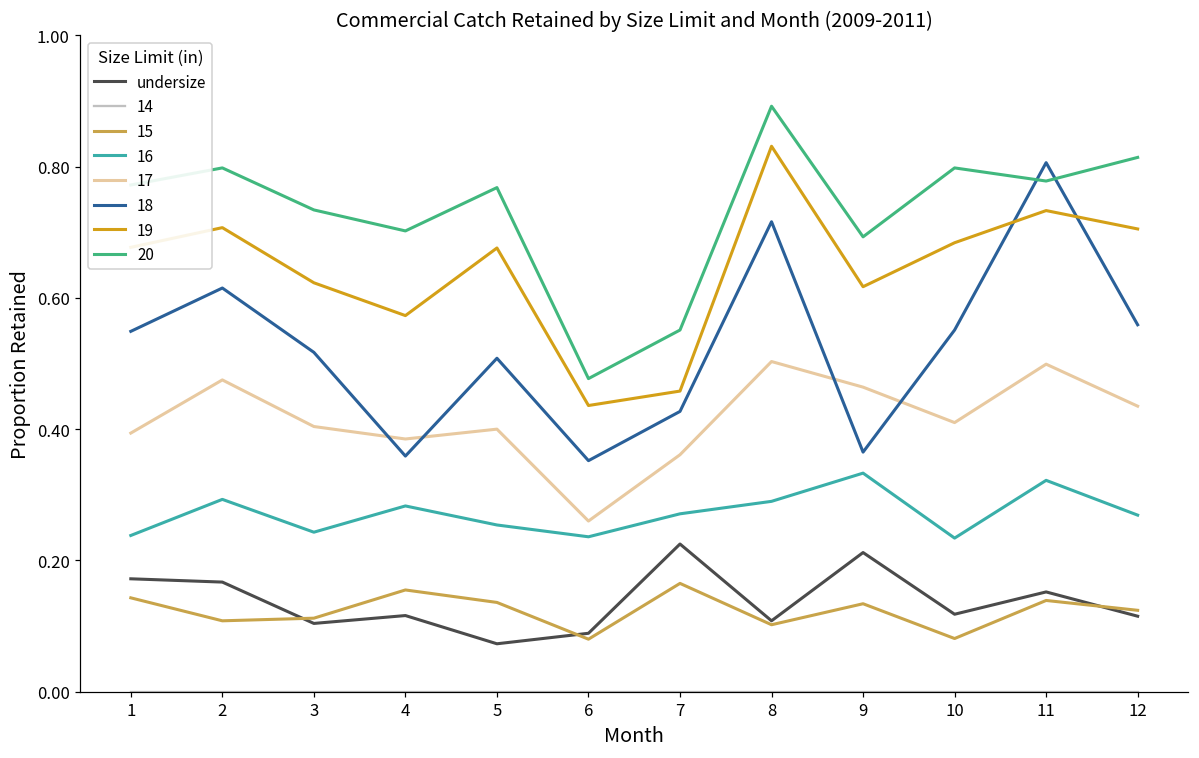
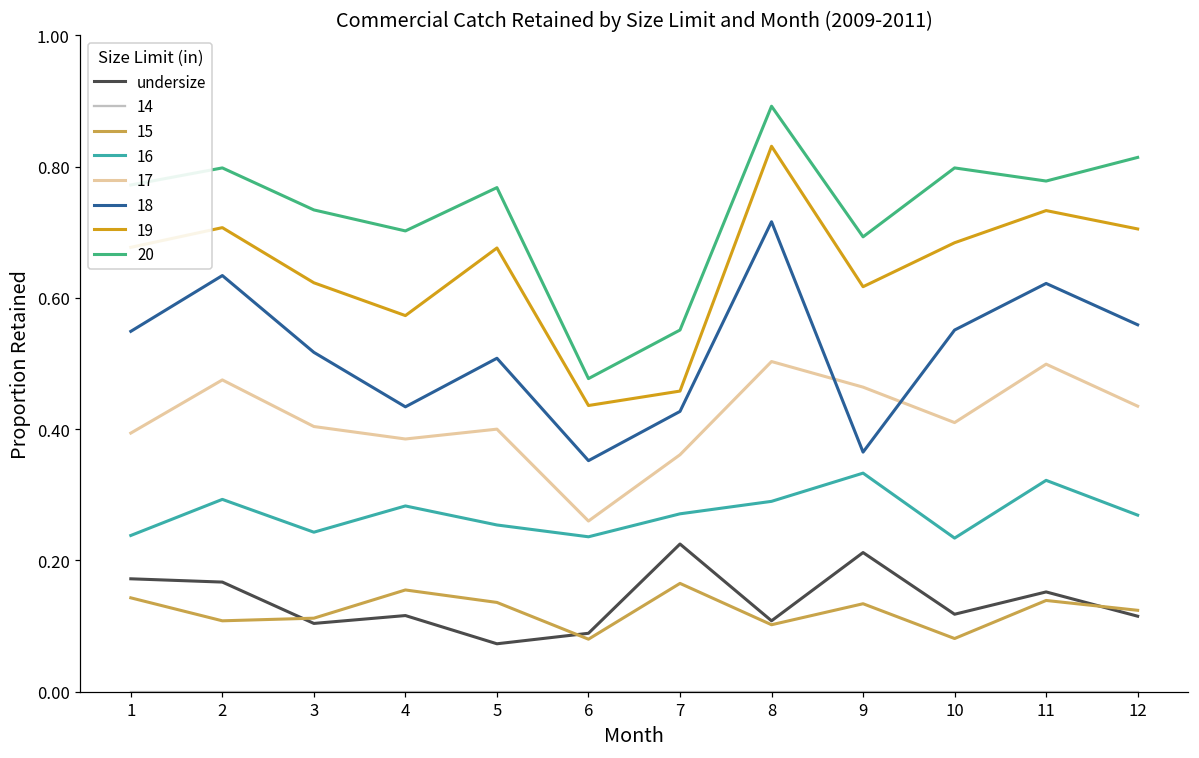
18, 2: 0.62 -> 0.63
18, 4: 0.36 -> 0.43
18, 11: 0.81 -> 0.62
